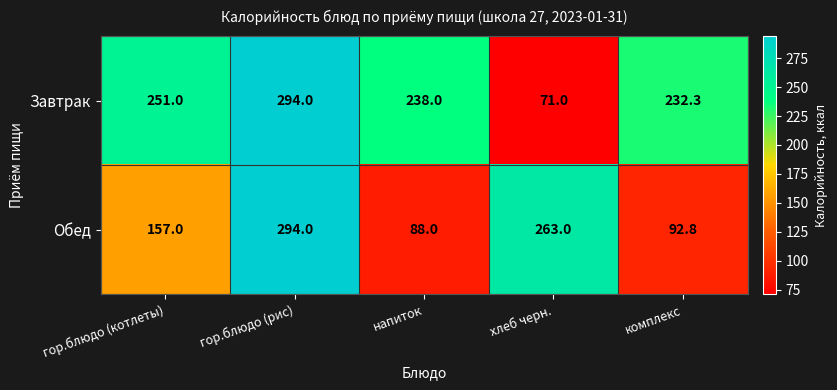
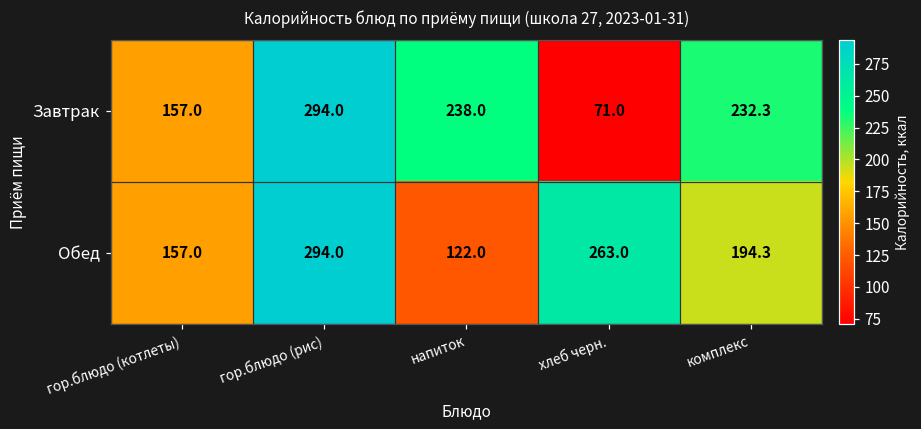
Завтрак, гор.блюдо (котлеты): 251.0 -> 157.0
Обед, напиток: 88.0 -> 122.0
Обед, комплекс: 92.8 -> 194.3
